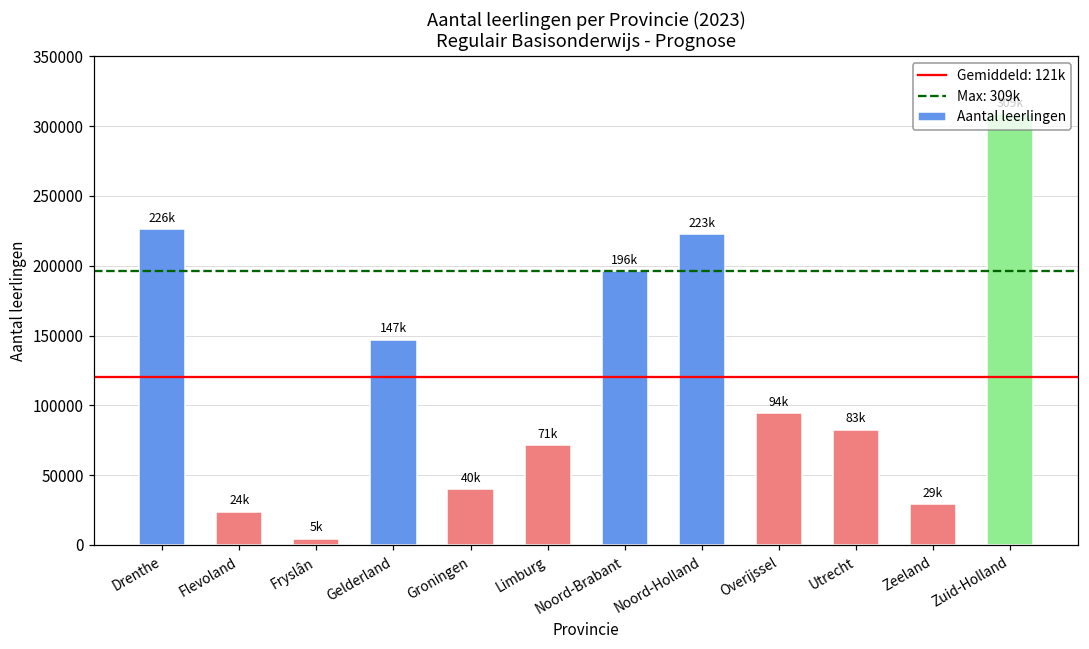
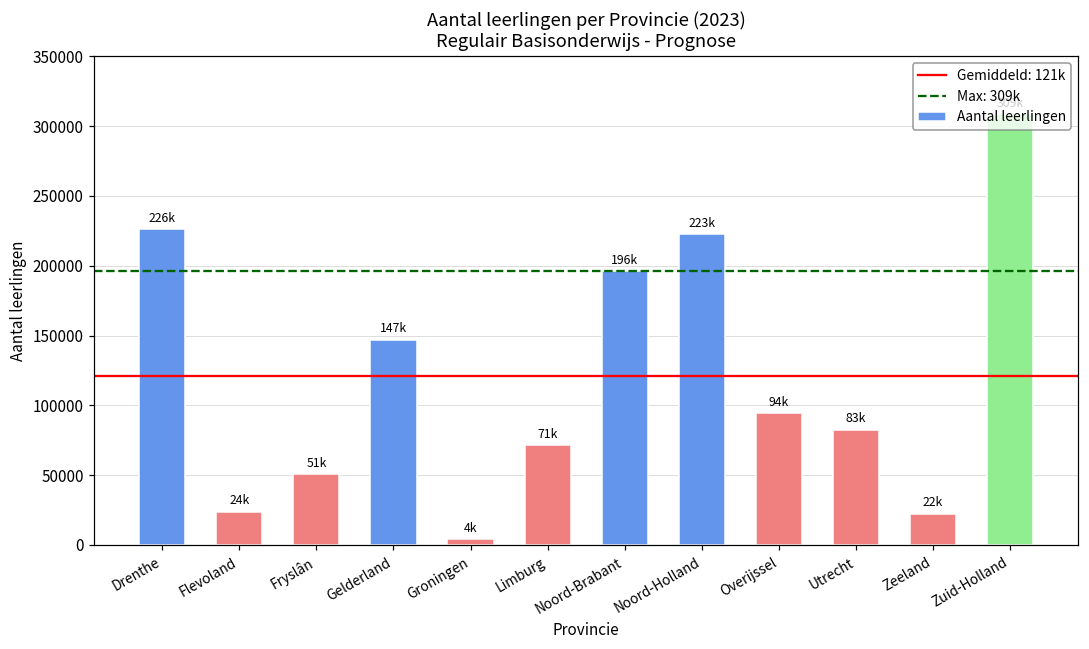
Fryslân: 5k -> 51k
Groningen: 40k -> 4k
Zeeland: 29k -> 22k
